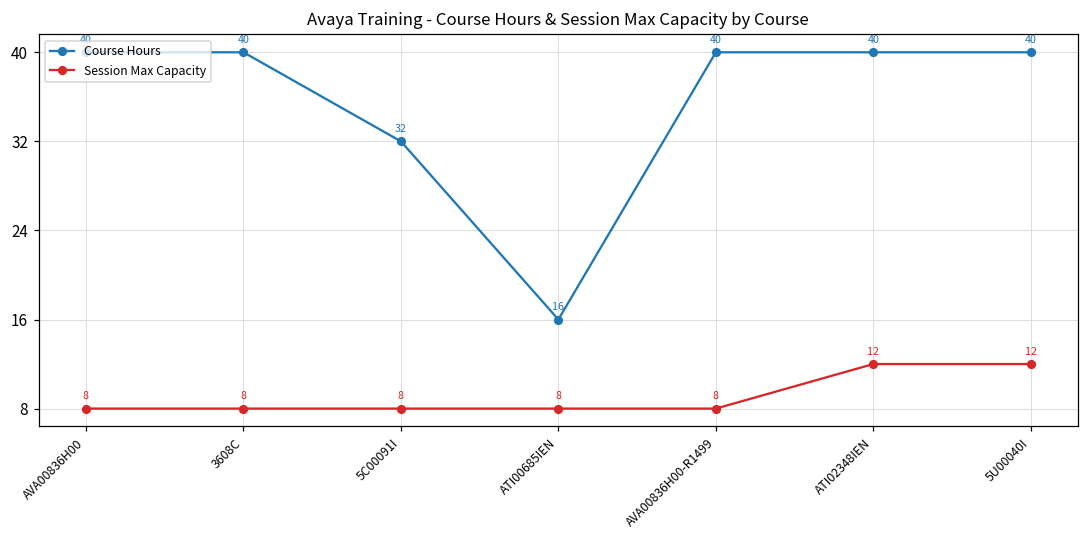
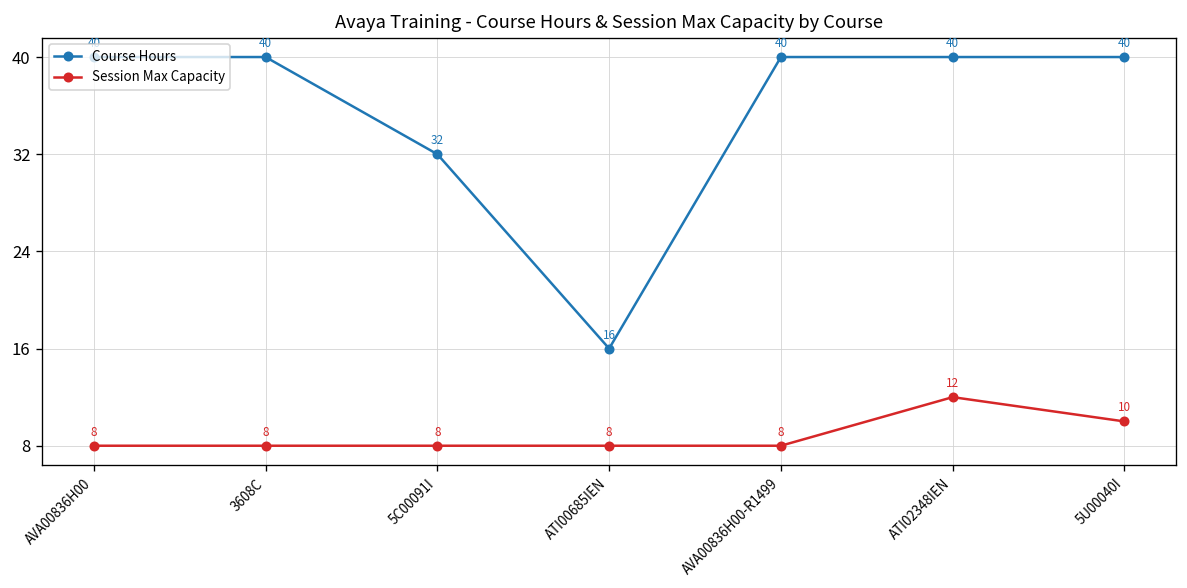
Session Max Capacity, 5U00040I: 12 -> 10
